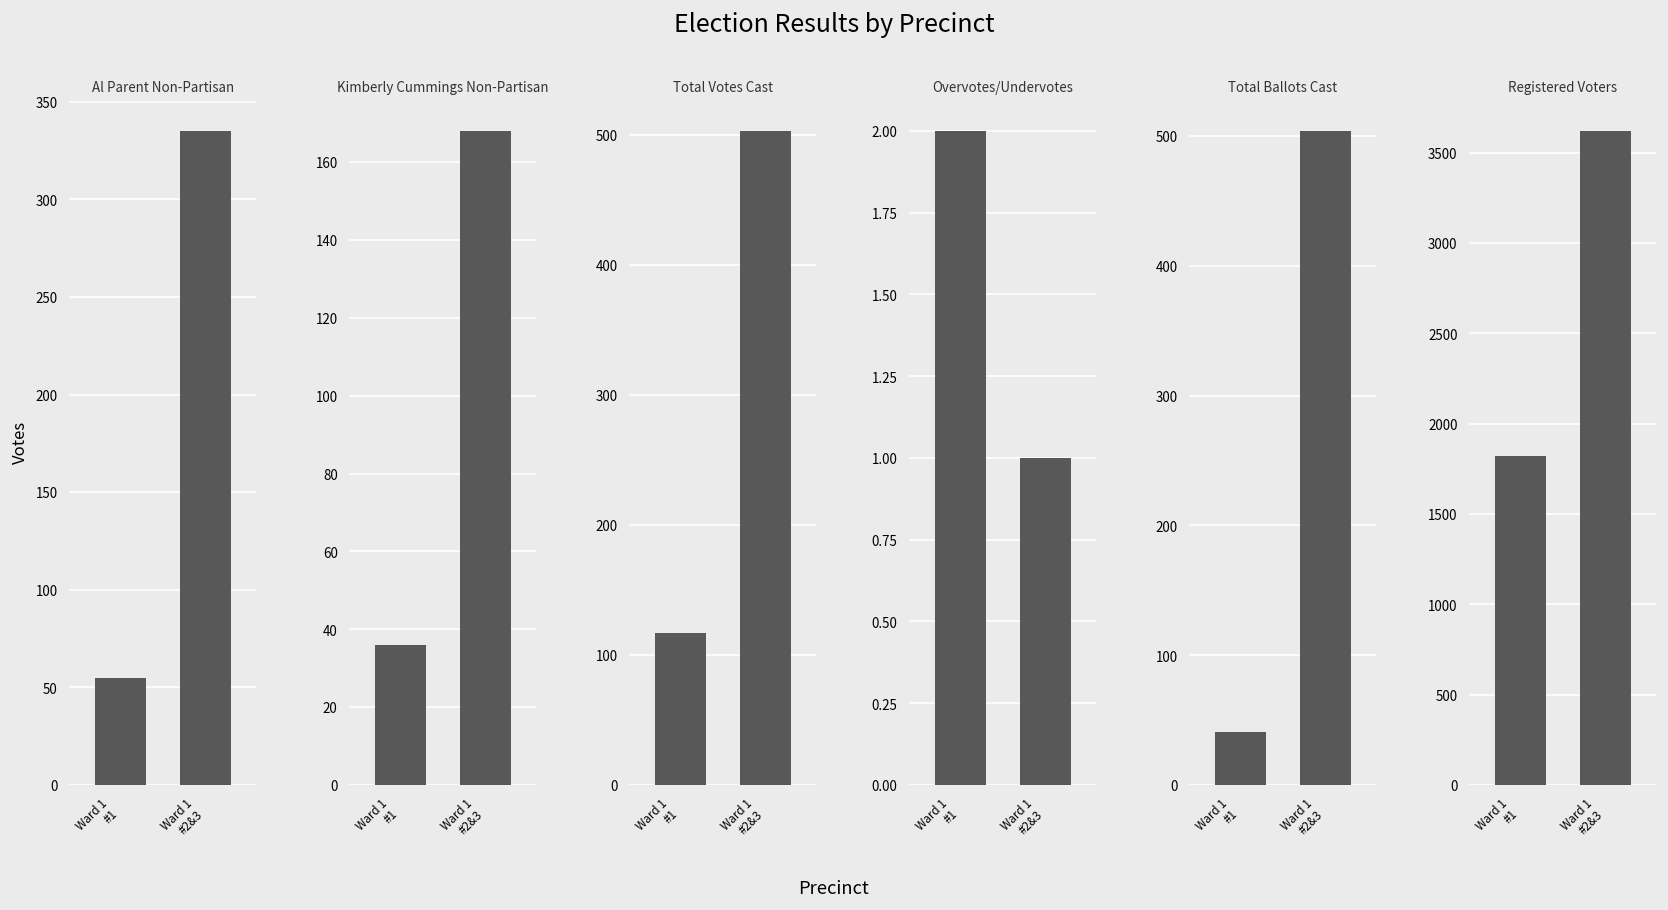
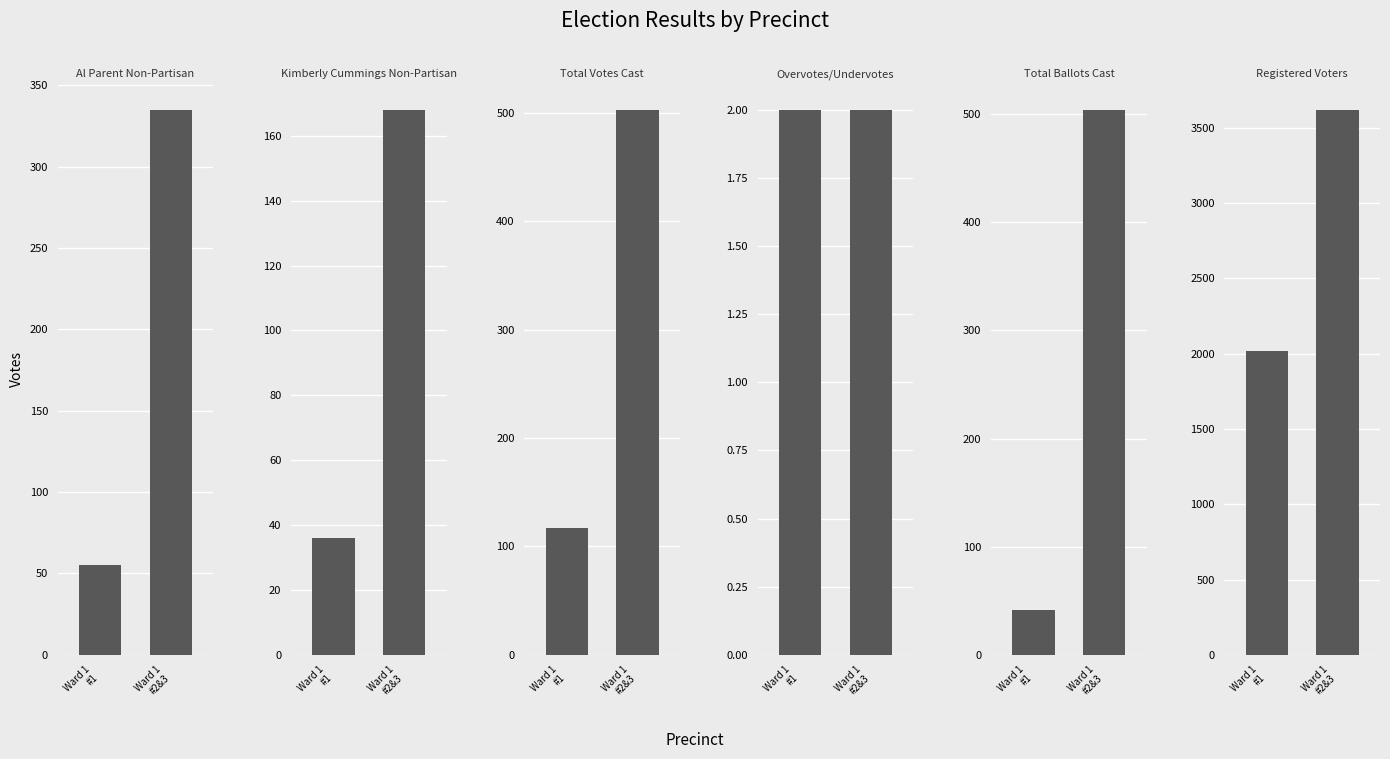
Overvotes/Undervotes, Ward 1 #2&3: 1 -> 2
Registered Voters, Ward 1 #1: 1820 -> 2020
